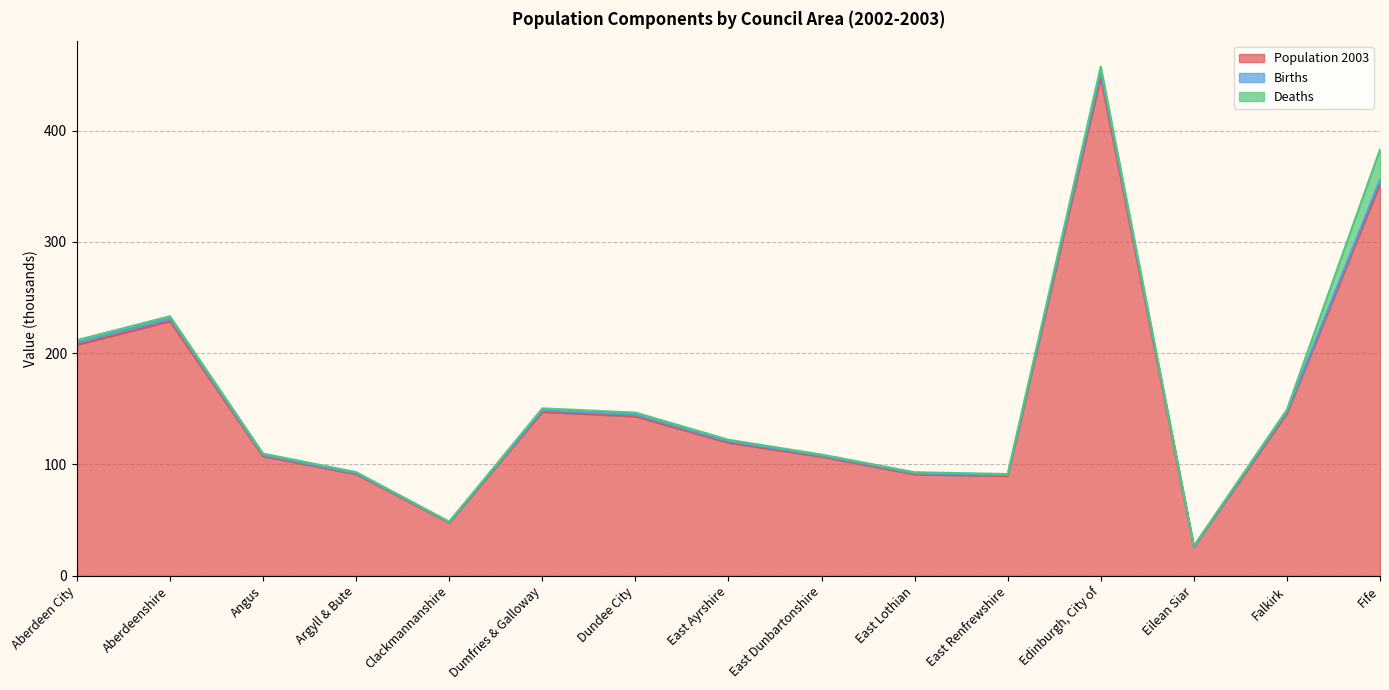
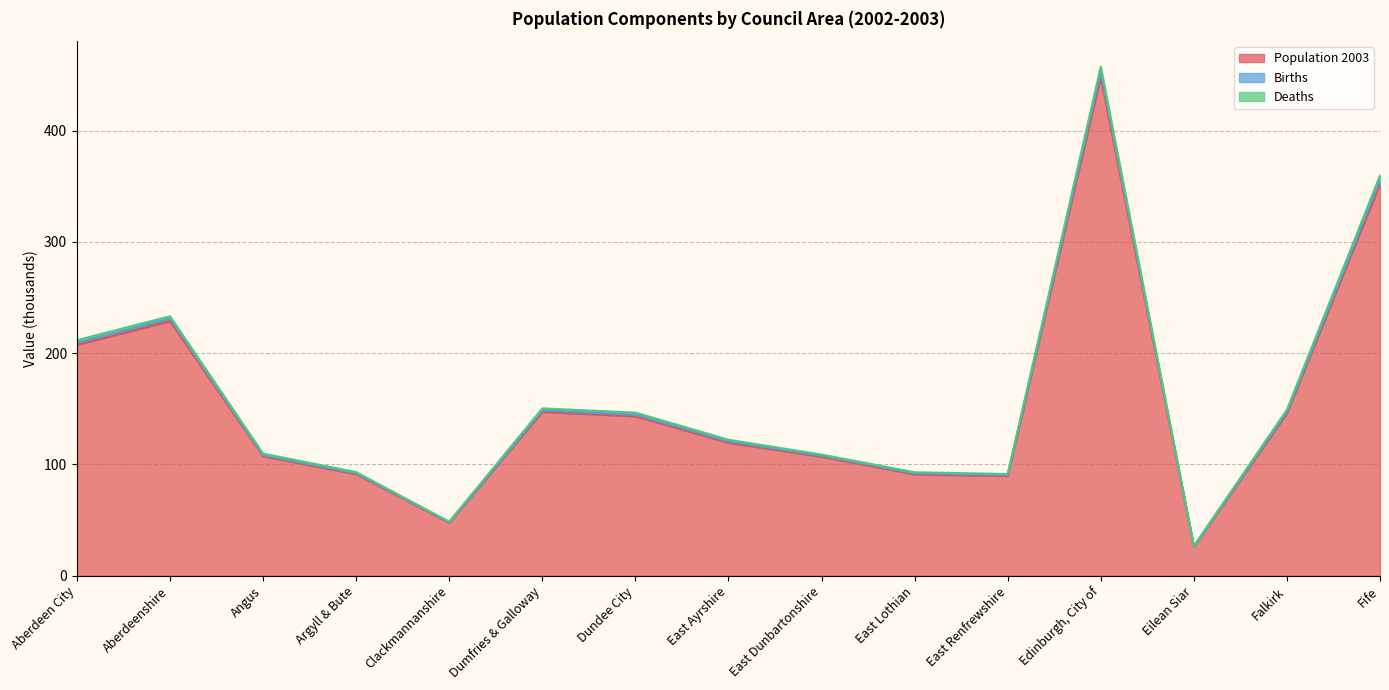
Deaths, Fife: 27 -> 4
